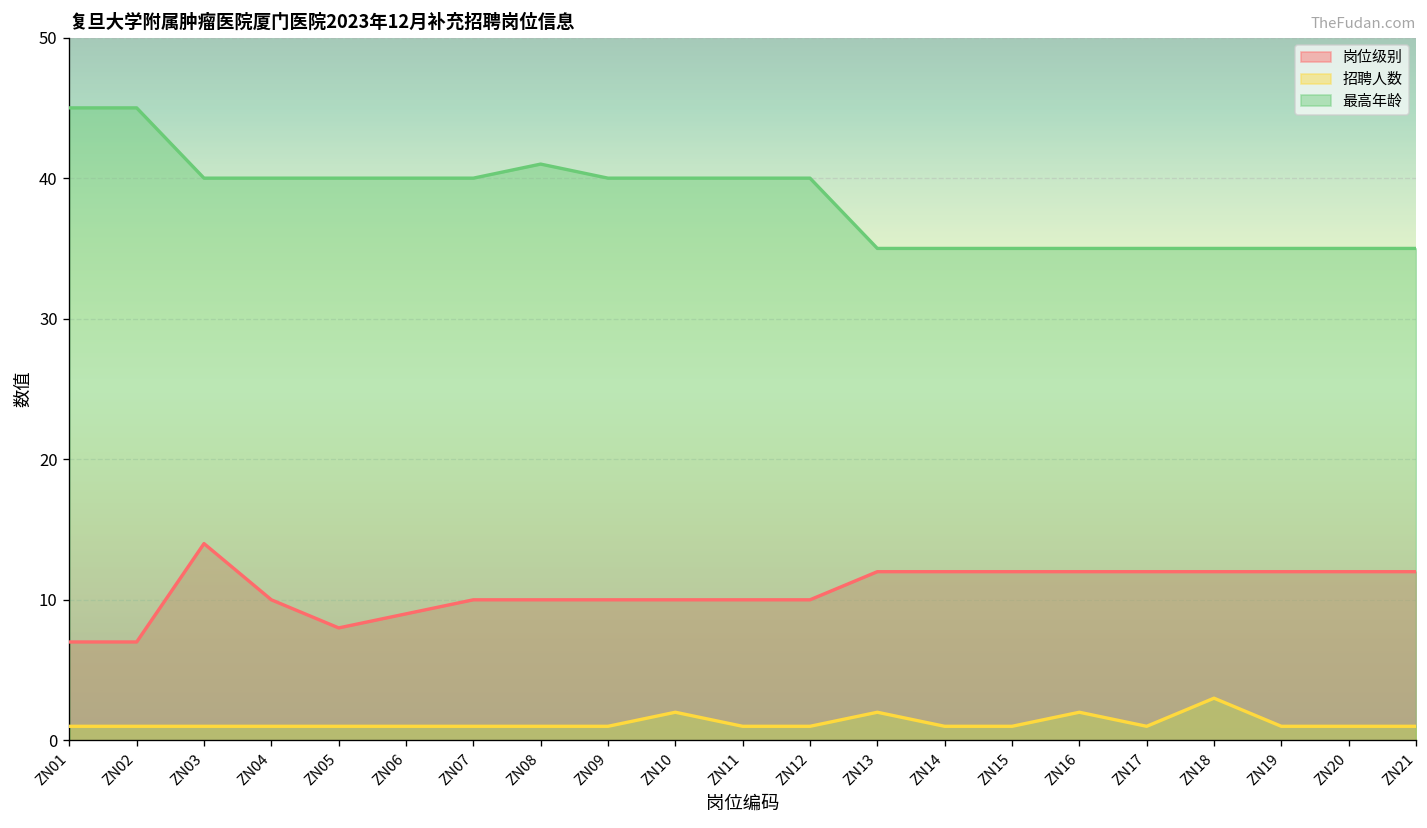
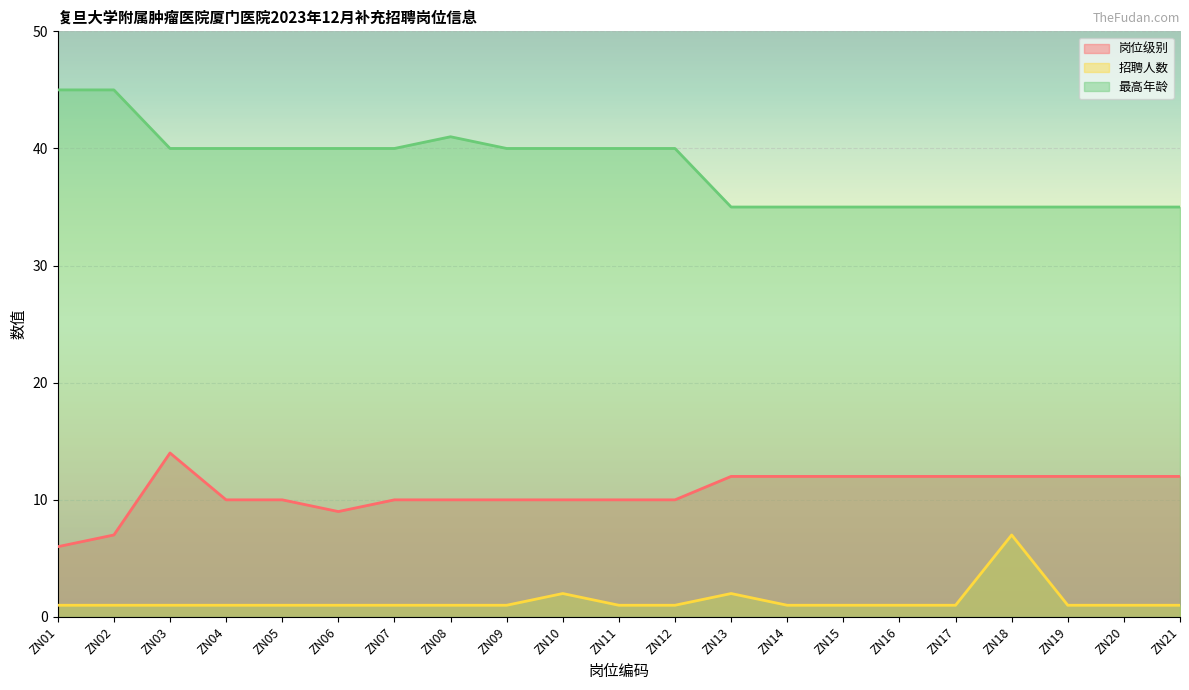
岗位级别, ZN01: 7 -> 6
岗位级别, ZN05: 8 -> 10
招聘人数, ZN16: 2 -> 1
招聘人数, ZN18: 3 -> 7
